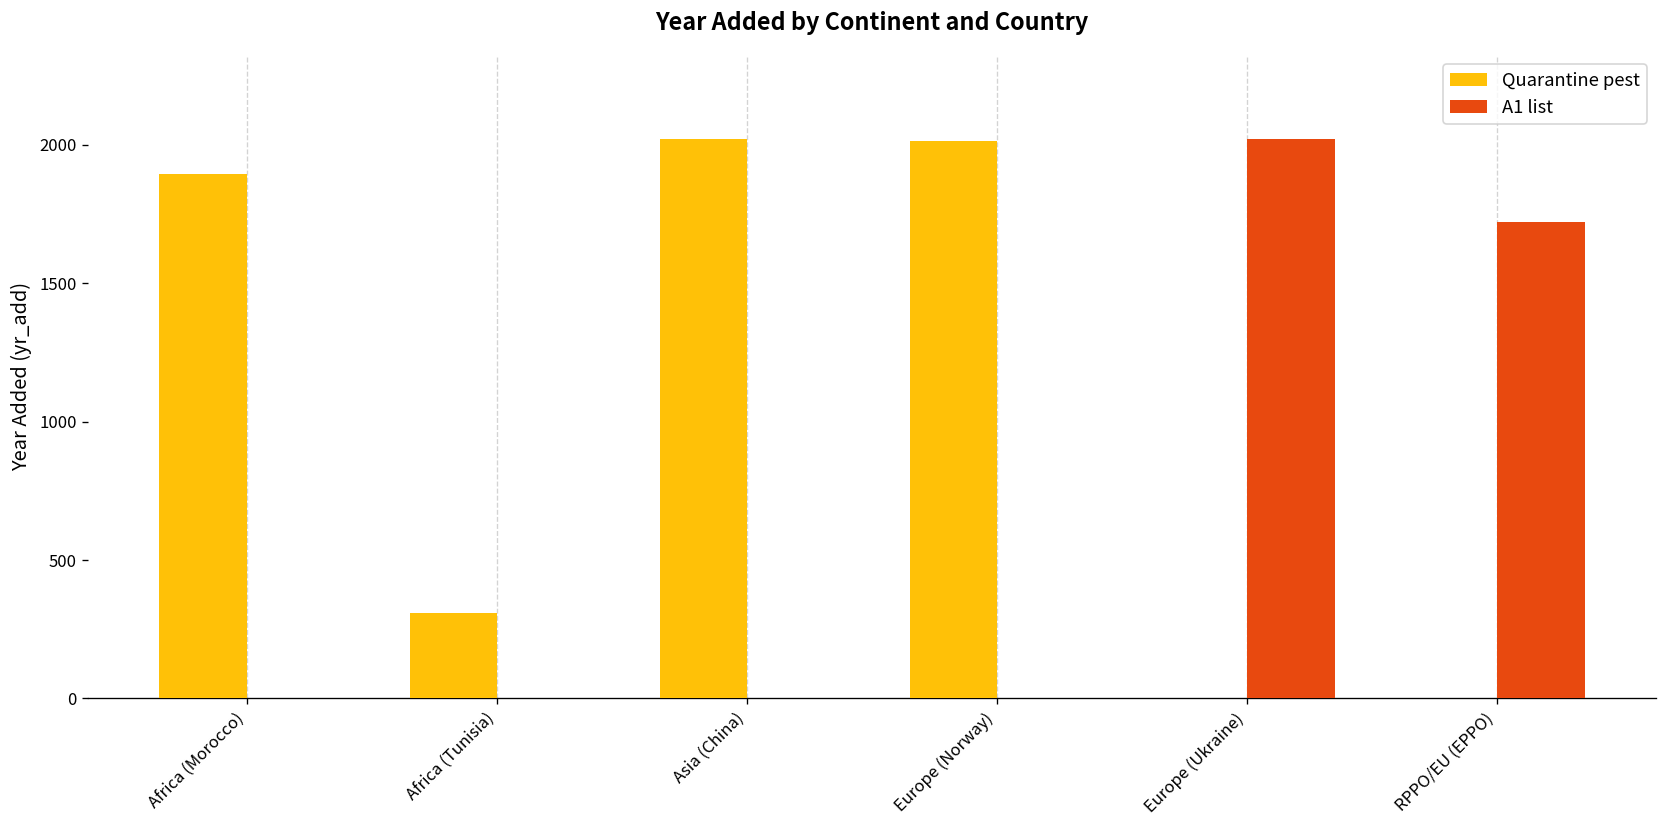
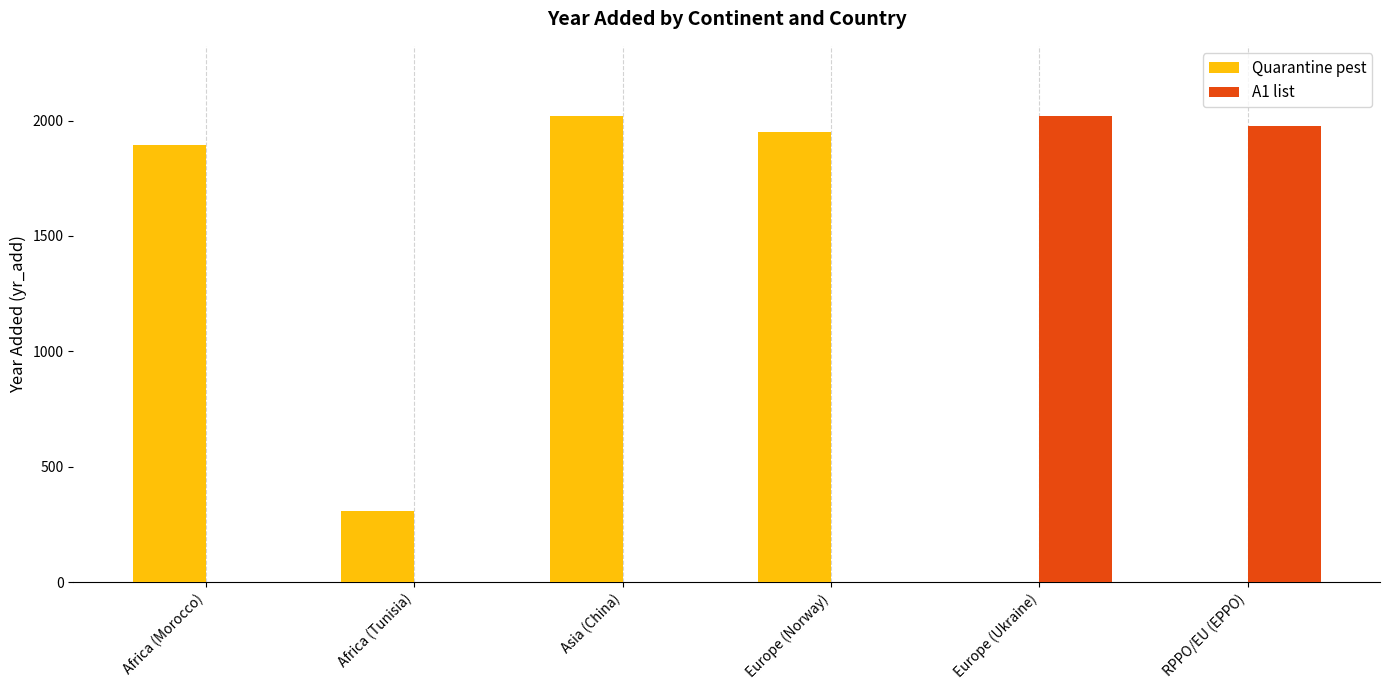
Quarantine pest, Europe (Norway): 2010 -> 1950
A1 list, RPPO/EU (EPPO): 1720 -> 1980
